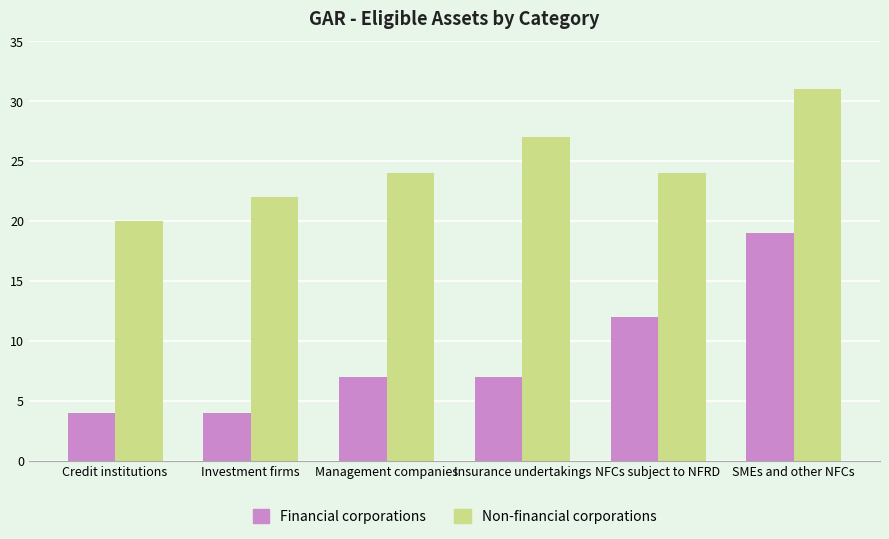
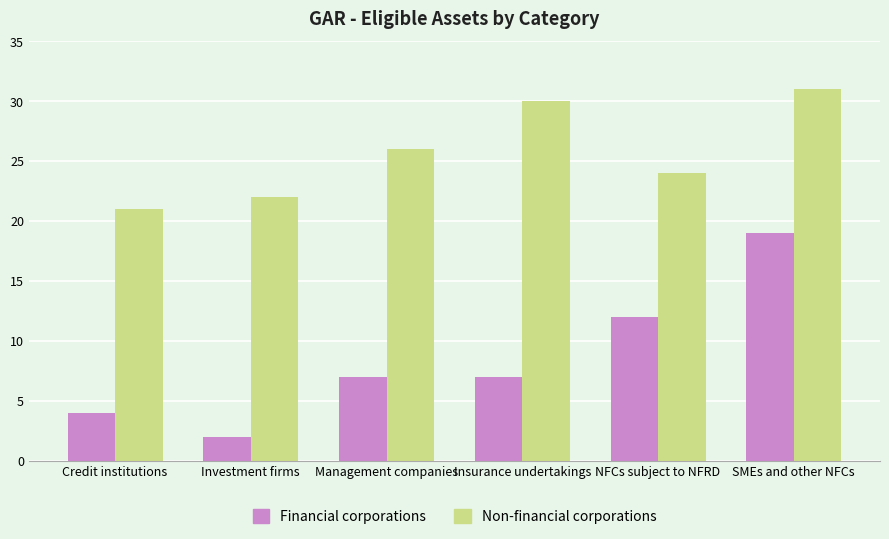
Non-financial corporations, Credit institutions: 20 -> 21
Financial corporations, Investment firms: 4 -> 2
Non-financial corporations, Management companies: 24 -> 26
Non-financial corporations, Insurance undertakings: 27 -> 30
